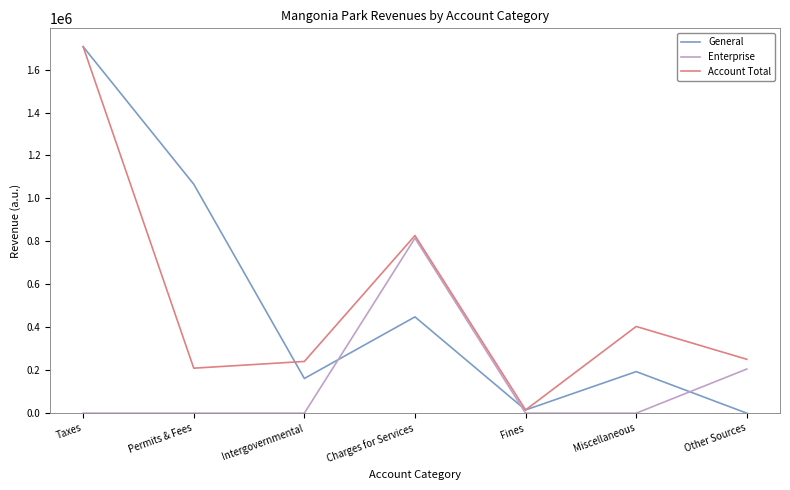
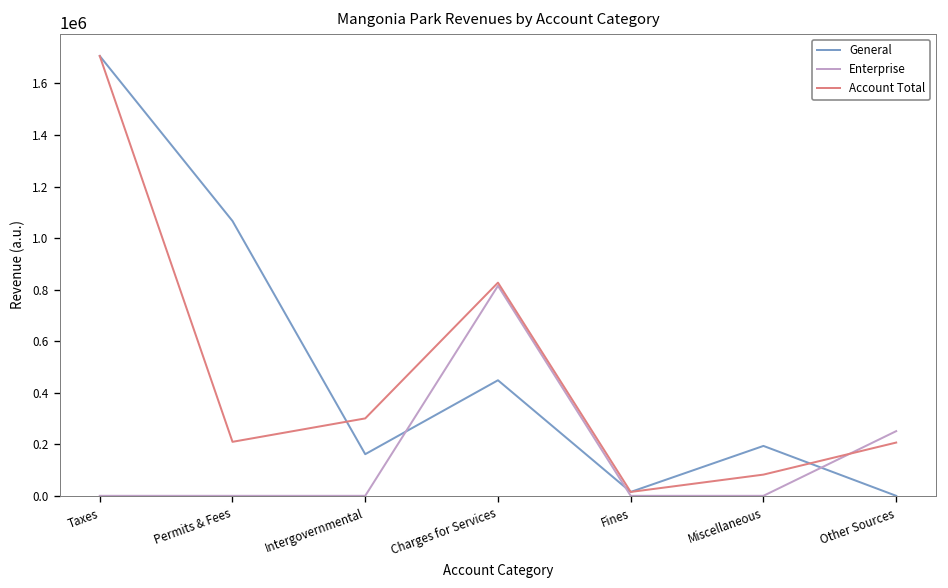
Account Total, Intergovernmental: 240000 -> 300000
Account Total, Miscellaneous: 400000 -> 80000
Enterprise, Other Sources: 210000 -> 250000
Account Total, Other Sources: 250000 -> 210000
